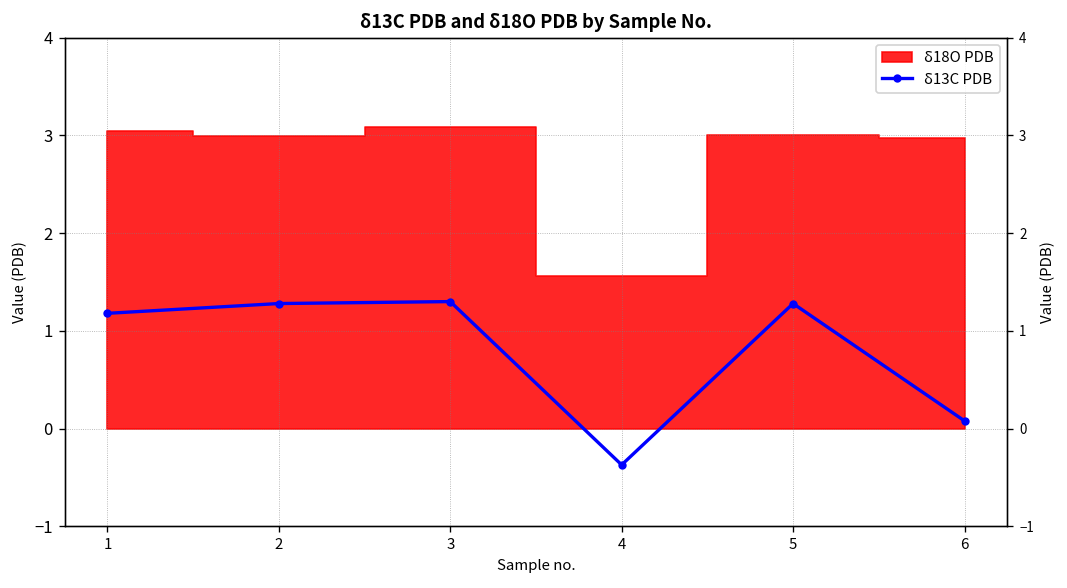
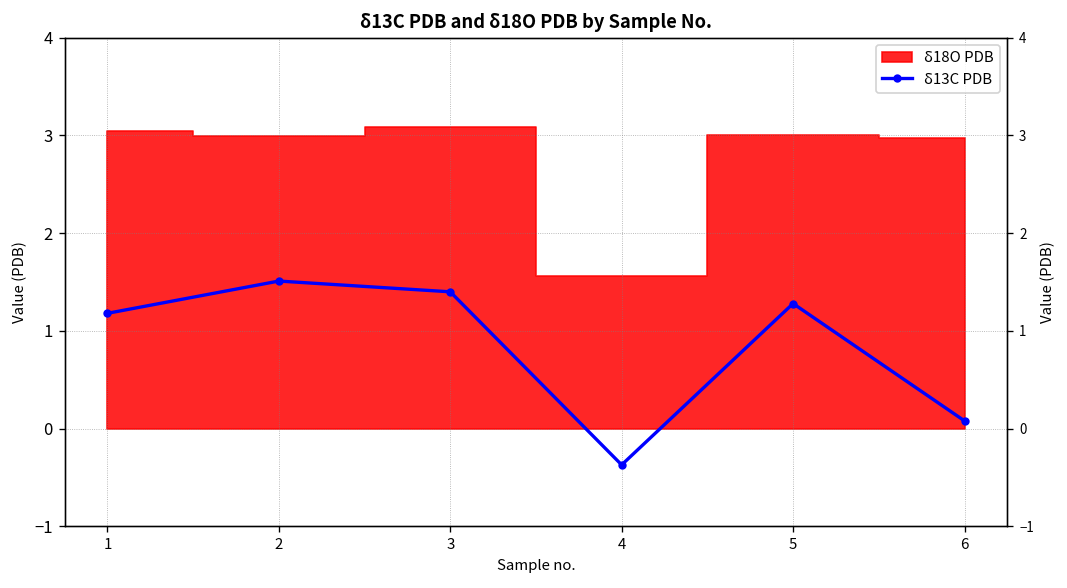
δ13C PDB, 2: 1.3 -> 1.5
δ13C PDB, 3: 1.3 -> 1.4
